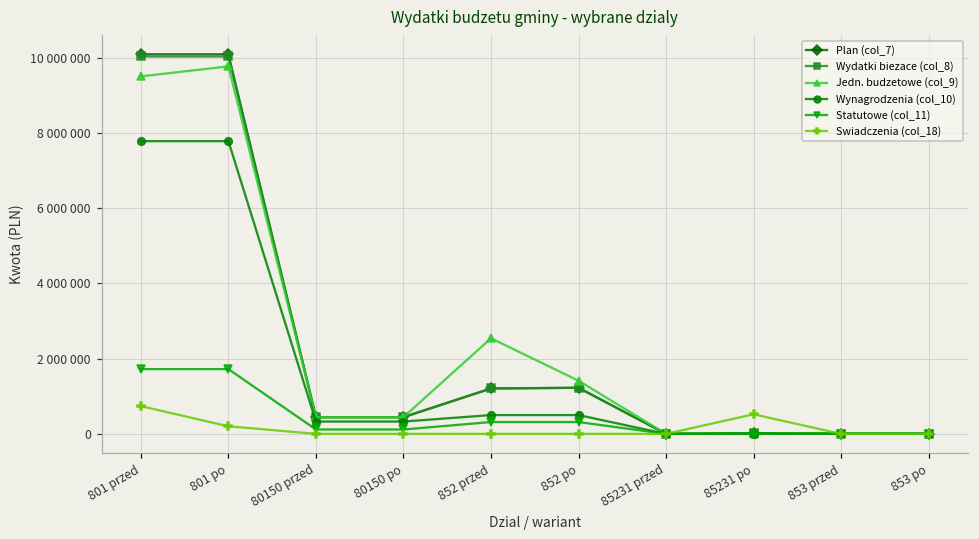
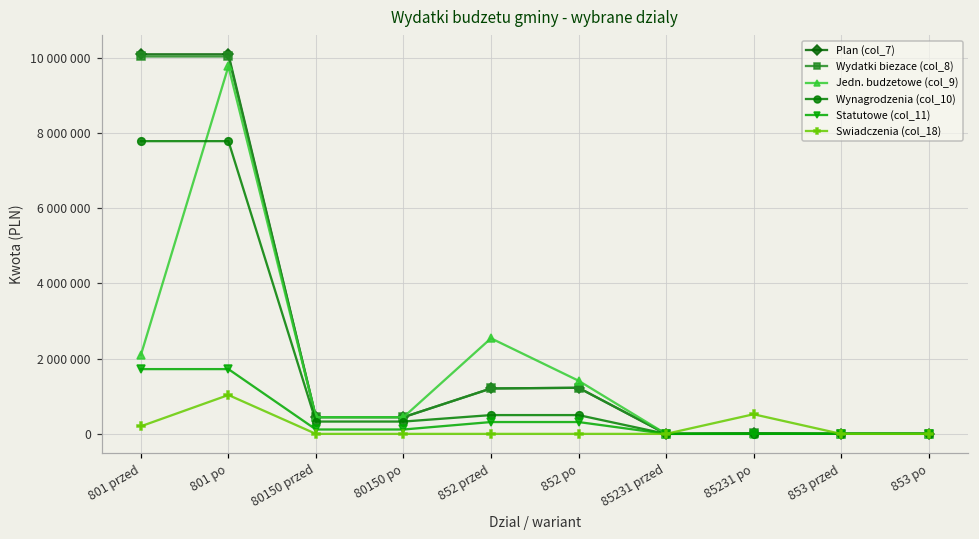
Jedn. budzetowe (col_9), 801 przed: 9500000 -> 2100000
Swiadczenia (col_18), 801 przed: 700000 -> 200000
Swiadczenia (col_18), 801 po: 200000 -> 1000000
